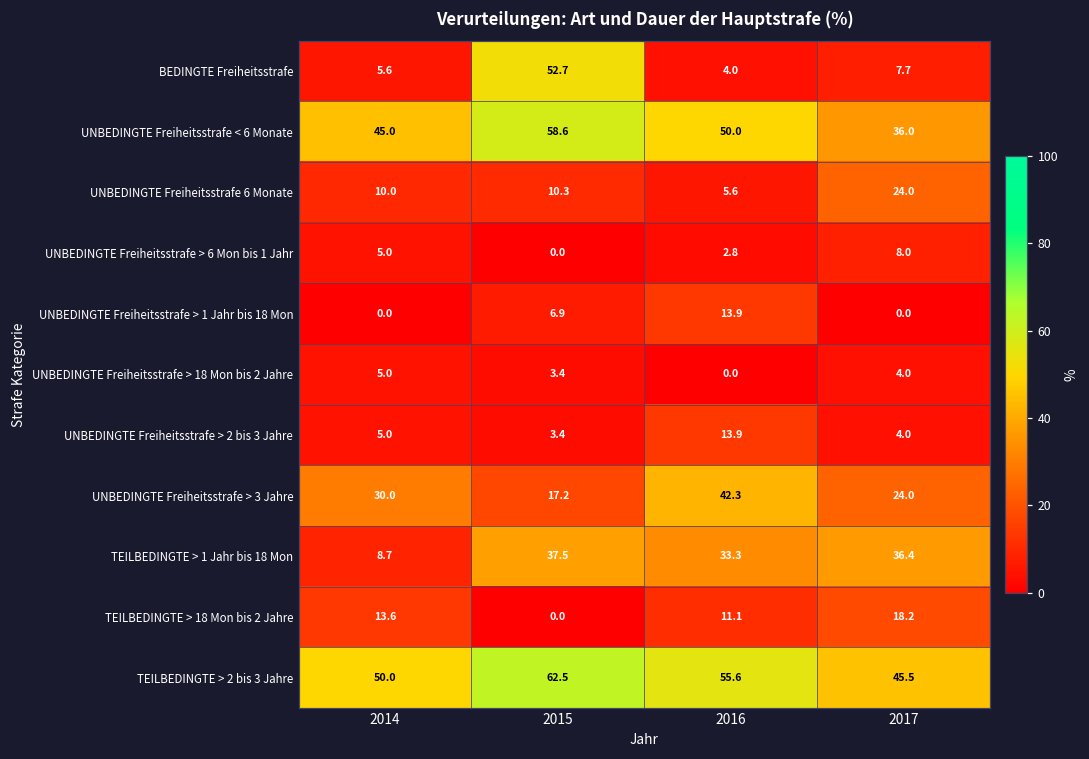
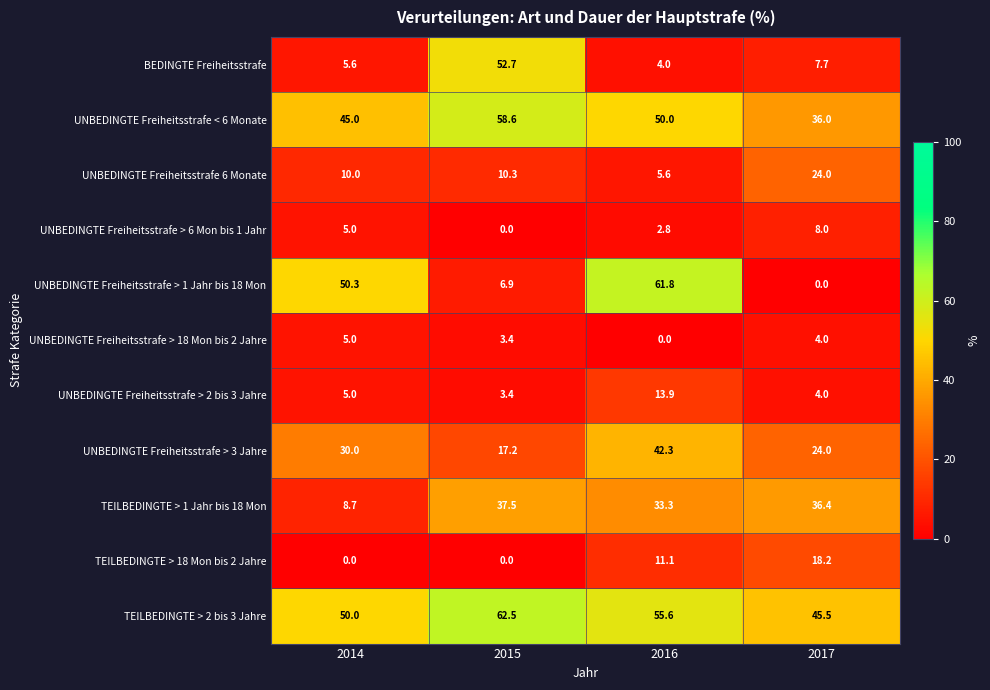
UNBEDINGTE Freiheitsstrafe > 1 Jahr bis 18 Mon, 2014: 0.0 -> 50.3
UNBEDINGTE Freiheitsstrafe > 1 Jahr bis 18 Mon, 2016: 13.9 -> 61.8
TEILBEDINGTE > 18 Mon bis 2 Jahre, 2014: 13.6 -> 0.0
